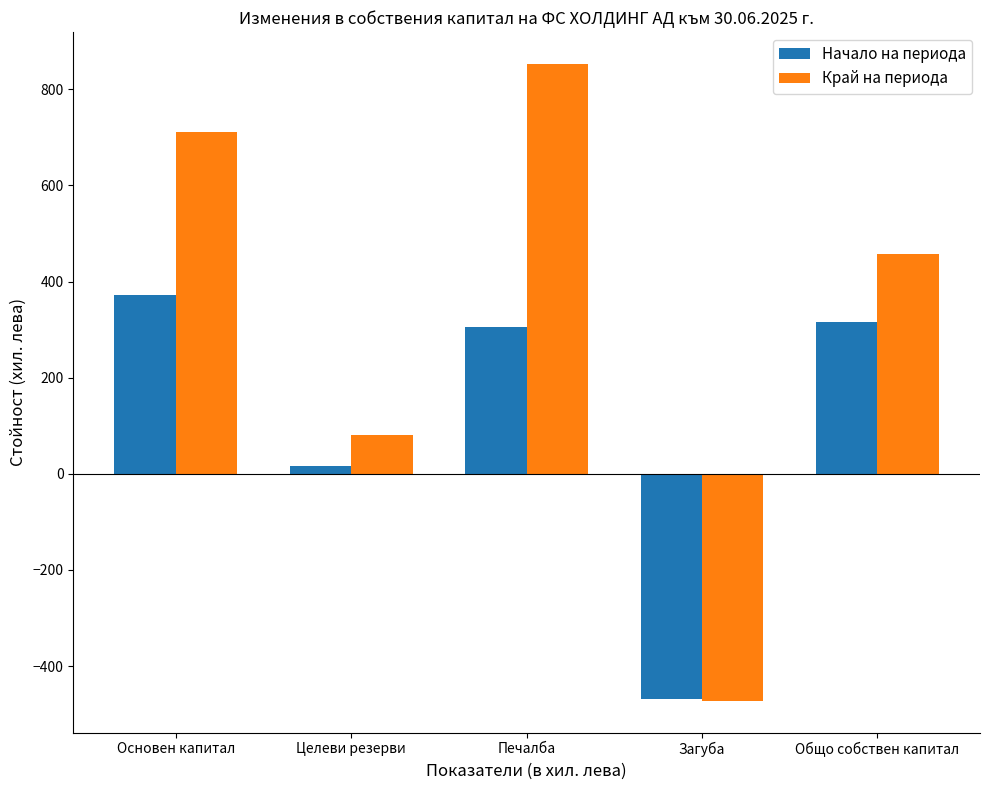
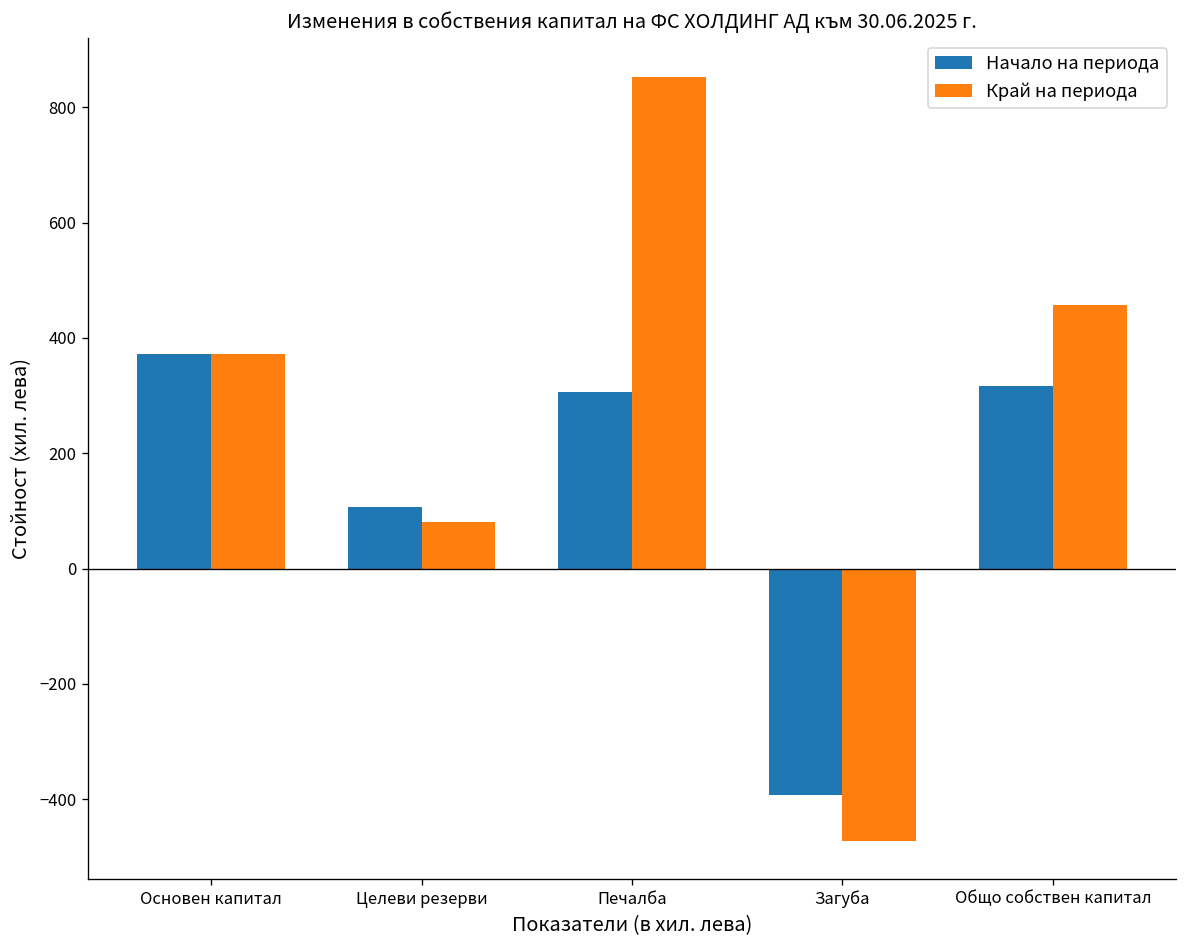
Край на периода, Основен капитал: 710 -> 370
Начало на периода, Целеви резерви: 20 -> 110
Начало на периода, Загуба: -470 -> -390
